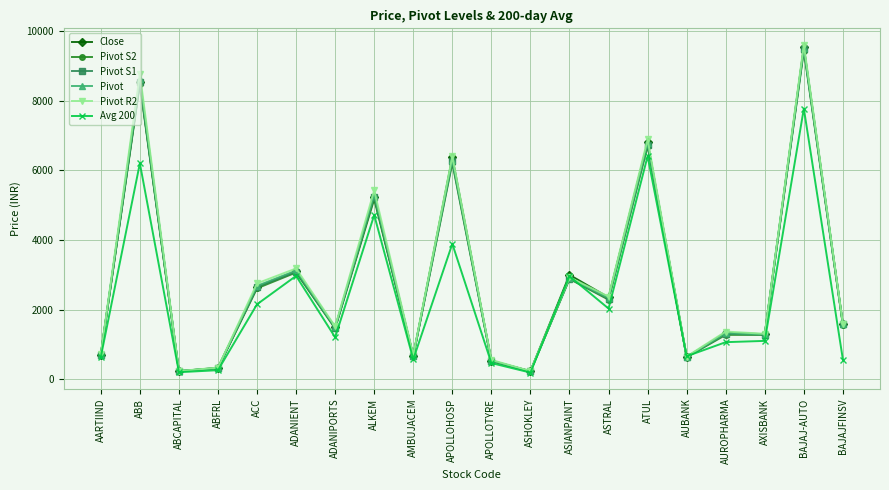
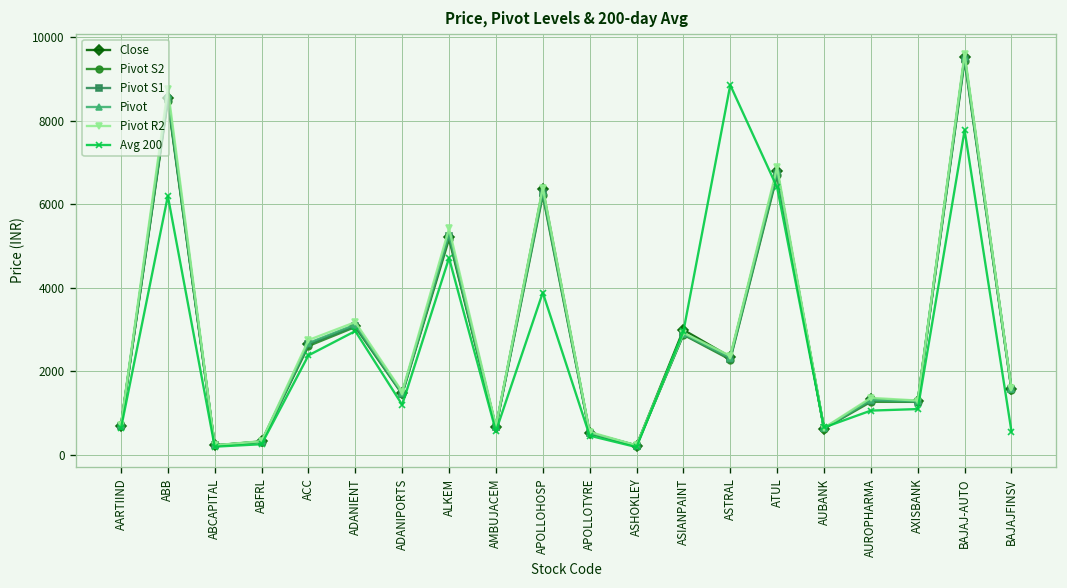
Avg 200, ACC: 2200 -> 2400
Avg 200, ASTRAL: 2000 -> 8900
